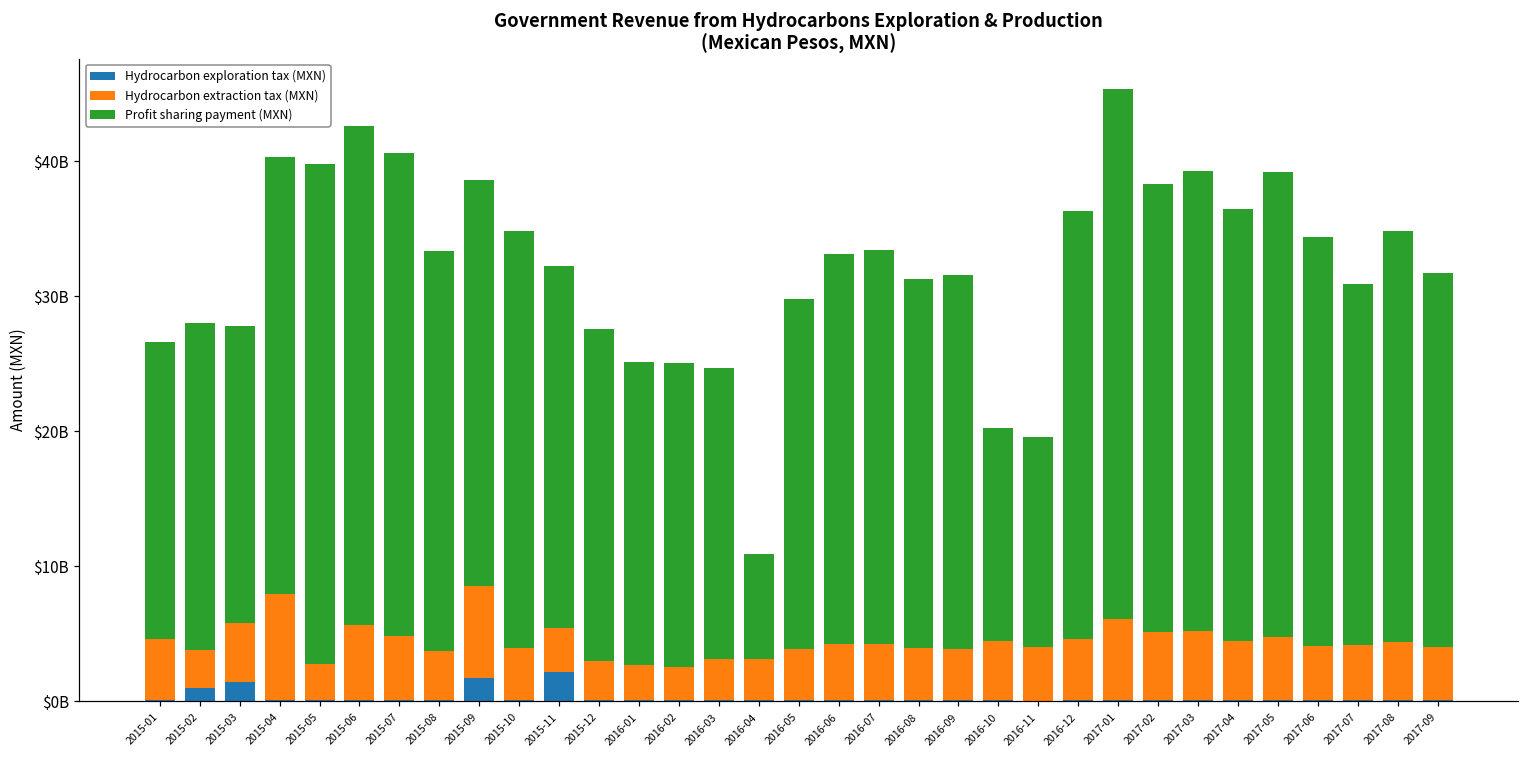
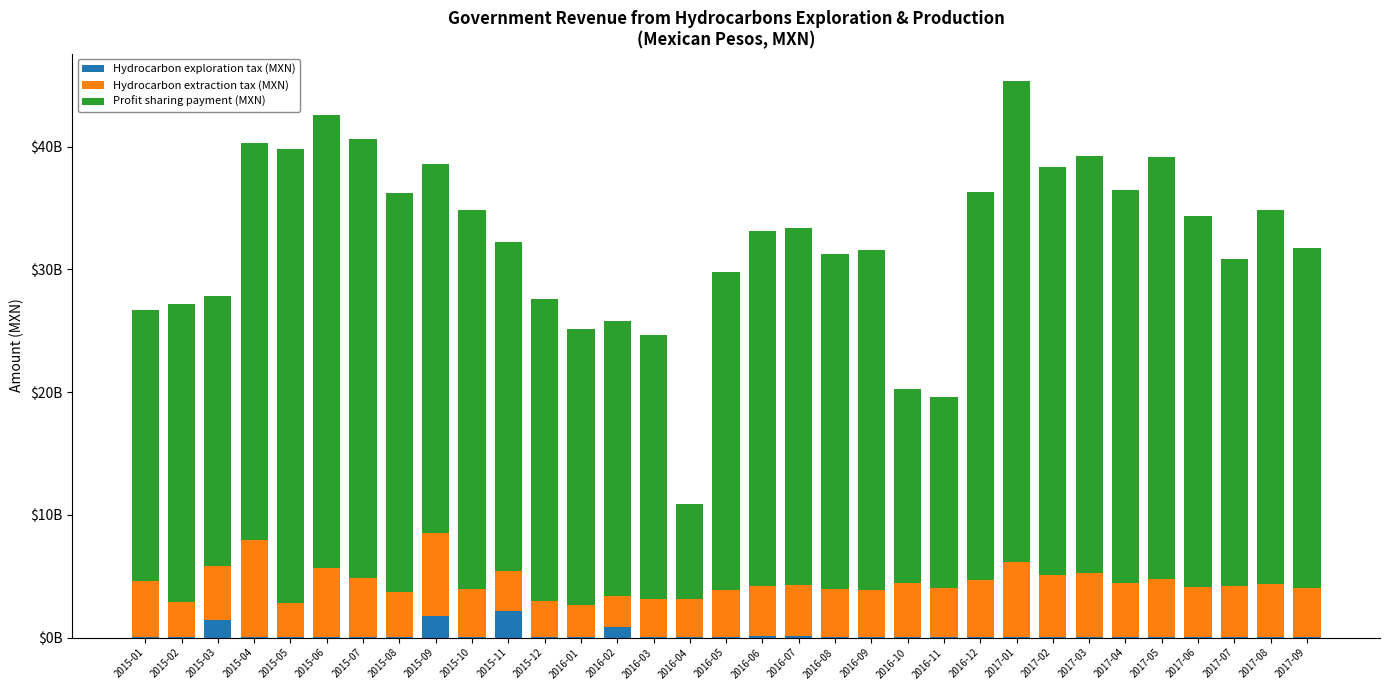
Hydrocarbon exploration tax (MXN), 2015-02: $1000000000 -> $100000000
Profit sharing payment (MXN), 2015-08: $29600000000 -> $32500000000
Hydrocarbon exploration tax (MXN), 2016-02: $100000000 -> $900000000
